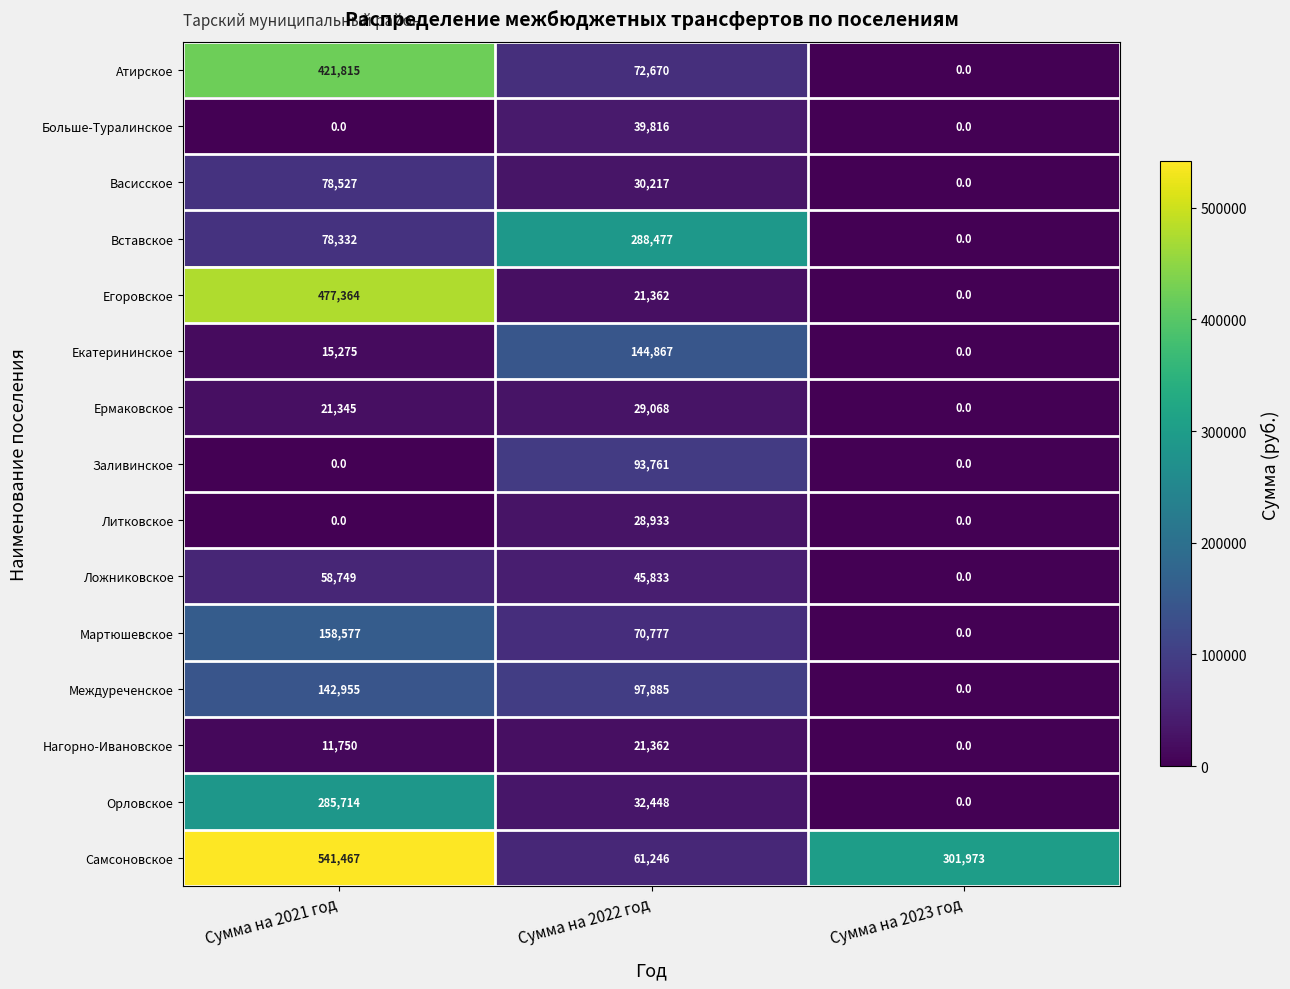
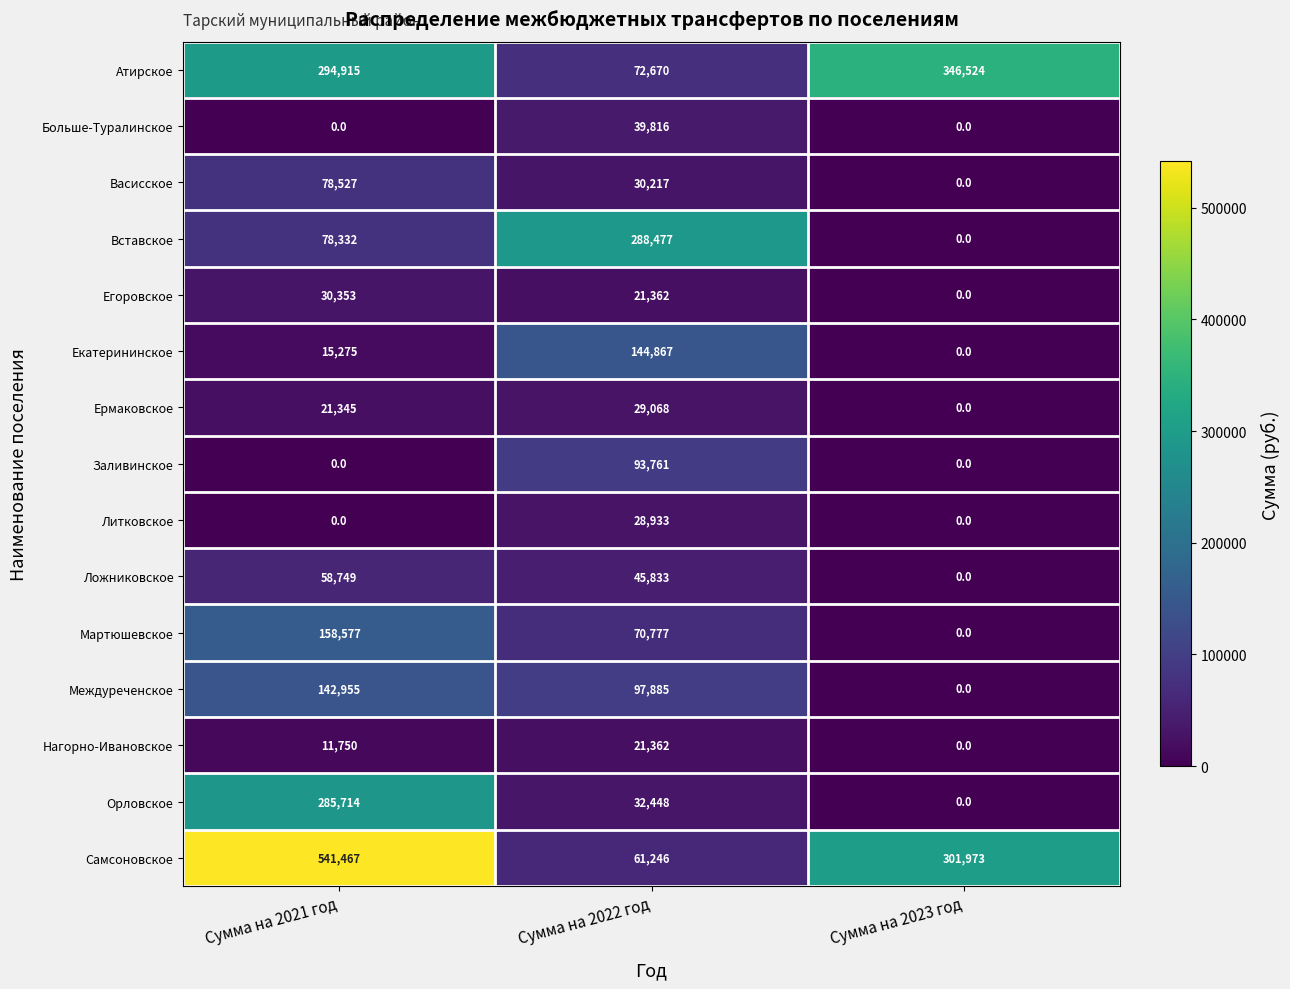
Атирское, Сумма на 2021 год: 421,815 -> 294,915
Атирское, Сумма на 2023 год: 0.0 -> 346,524
Егоровское, Сумма на 2021 год: 477,364 -> 30,353
